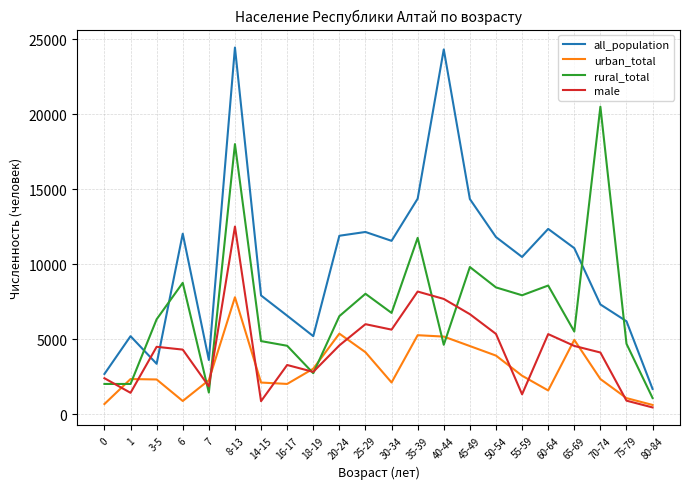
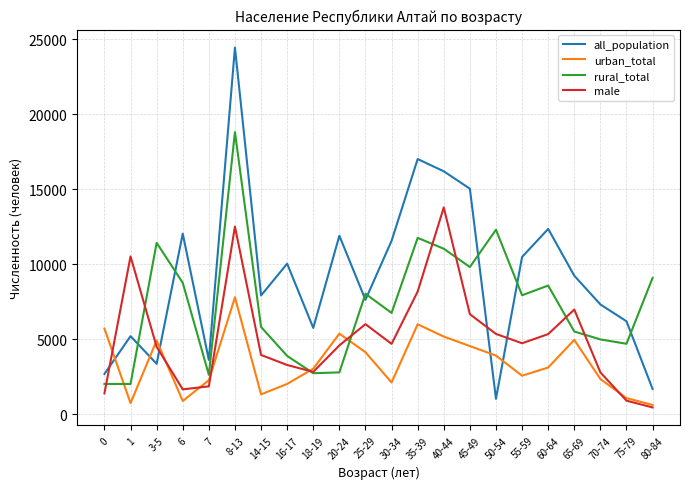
urban_total, 0: 700 -> 5700
male, 0: 2400 -> 1400
urban_total, 1: 2300 -> 700
male, 1: 1400 -> 10500
urban_total, 3-5: 2300 -> 4900
rural_total, 3-5: 6300 -> 11400
male, 6: 4300 -> 1600
rural_total, 7: 1400 -> 2600
rural_total, 8-13: 18000 -> 18800
urban_total, 14-15: 2100 -> 1300
rural_total, 14-15: 4900 -> 5800
male, 14-15: 900 -> 3900
all_population, 16-17: 6600 -> 10000
rural_total, 16-17: 4600 -> 3900
all_population, 18-19: 5200 -> 5700
rural_total, 20-24: 6500 -> 2800
all_population, 25-29: 12100 -> 7600
male, 30-34: 5600 -> 4700
all_population, 35-39: 14400 -> 17000
urban_total, 35-39: 5300 -> 6000
all_population, 40-44: 24300 -> 16200
rural_total, 40-44: 4600 -> 11000
male, 40-44: 7700 -> 13800
all_population, 45-49: 14300 -> 15000
all_population, 50-54: 11800 -> 1000
rural_total, 50-54: 8500 -> 12300
male, 55-59: 1300 -> 4700
urban_total, 60-64: 1600 -> 3100
all_population, 65-69: 11100 -> 9200
male, 65-69: 4500 -> 7000
rural_total, 70-74: 20500 -> 5000
male, 70-74: 4100 -> 2800
rural_total, 80-84: 1100 -> 9100
